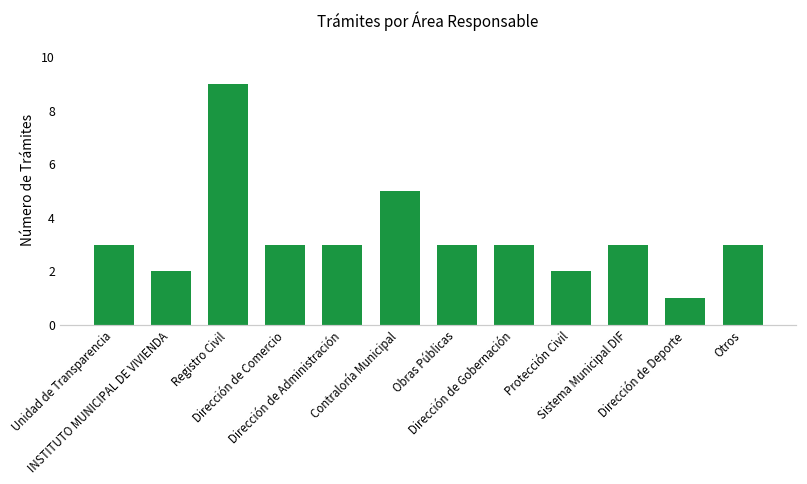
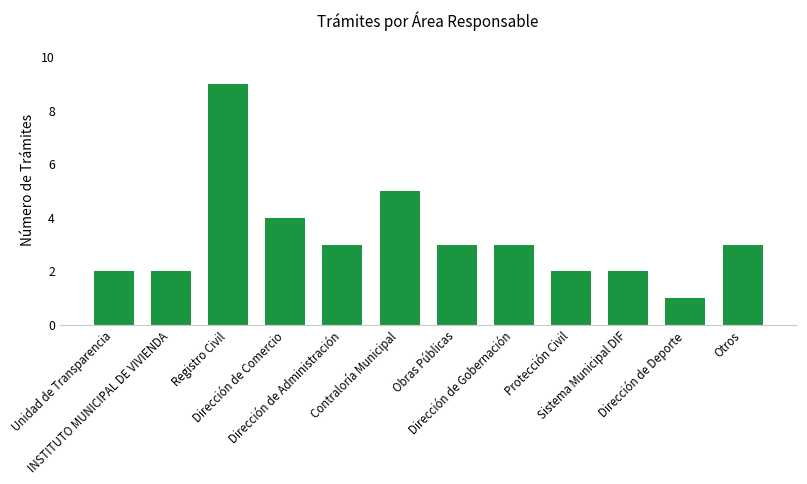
Unidad de Transparencia: 3 -> 2
Dirección de Comercio: 3 -> 4
Sistema Municipal DIF: 3 -> 2
